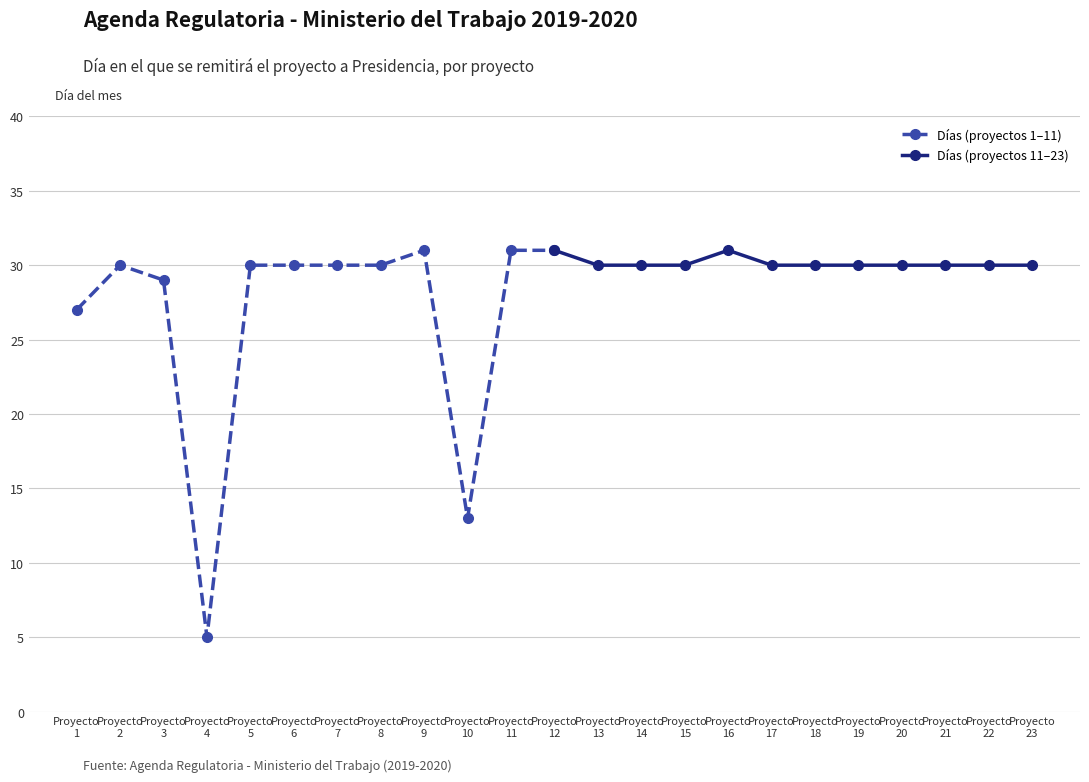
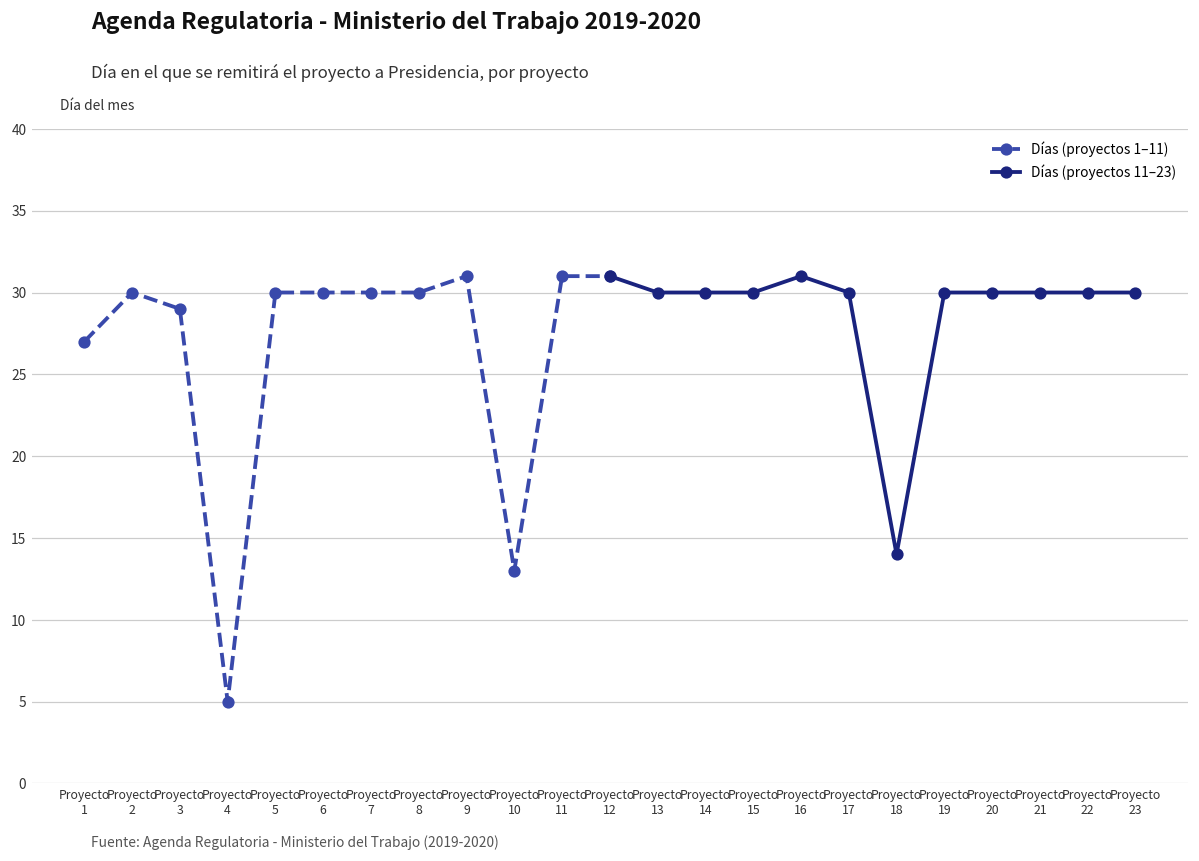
Días (proyectos 11–23), Proyecto 18: 30 -> 14
